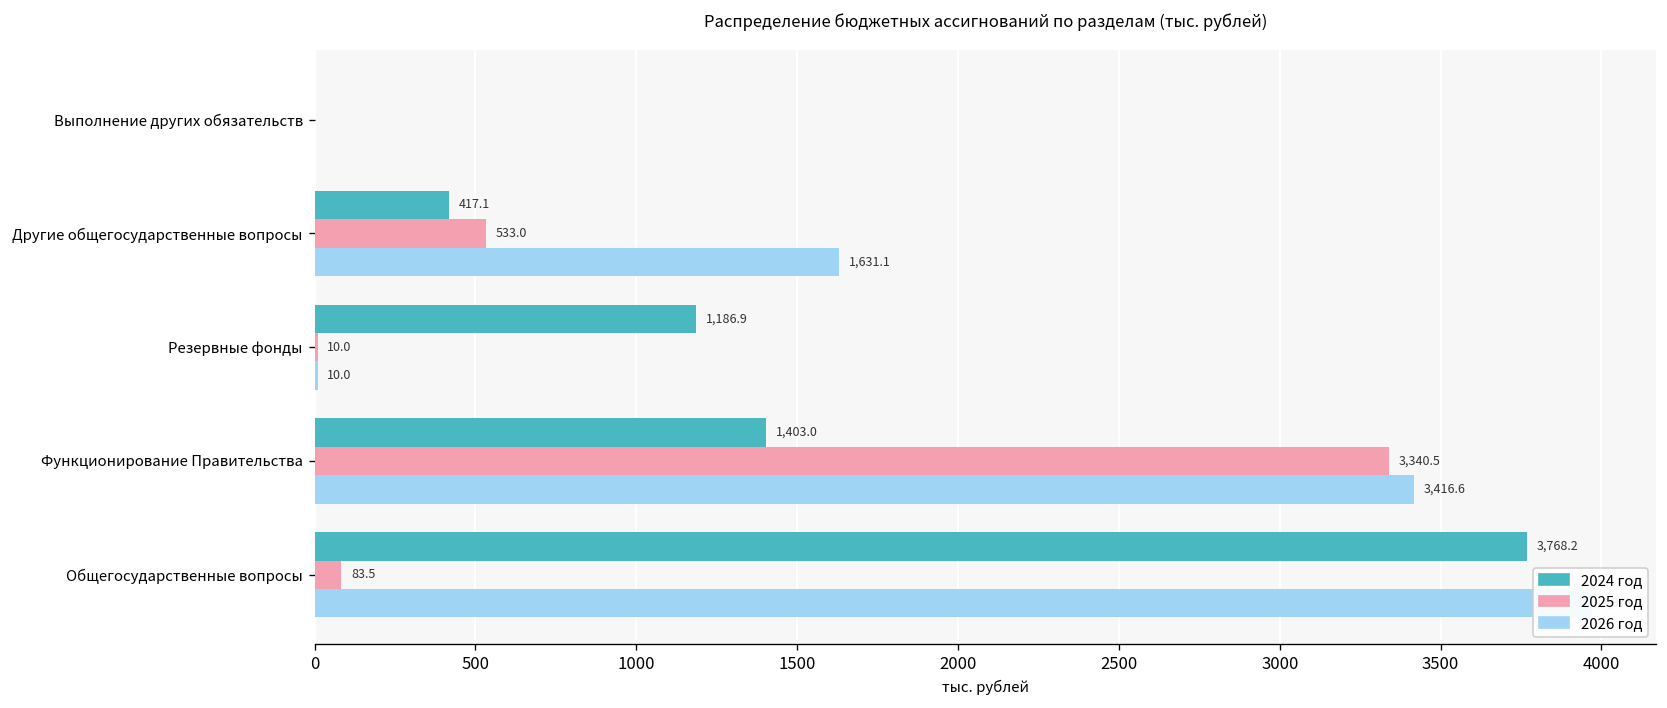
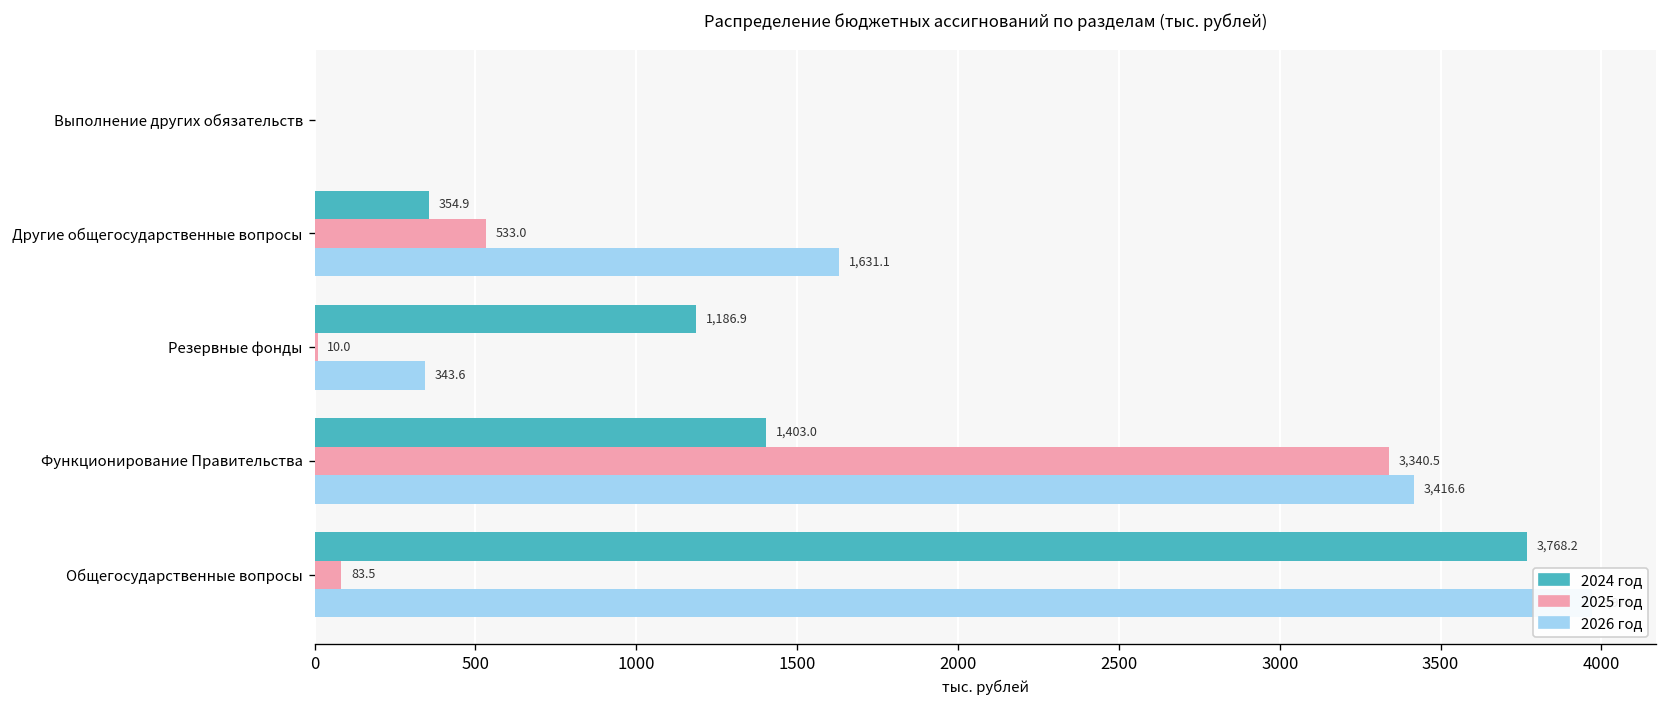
2024 год, Другие общегосударственные вопросы: 417.1 -> 354.9
2026 год, Резервные фонды: 10.0 -> 343.6
